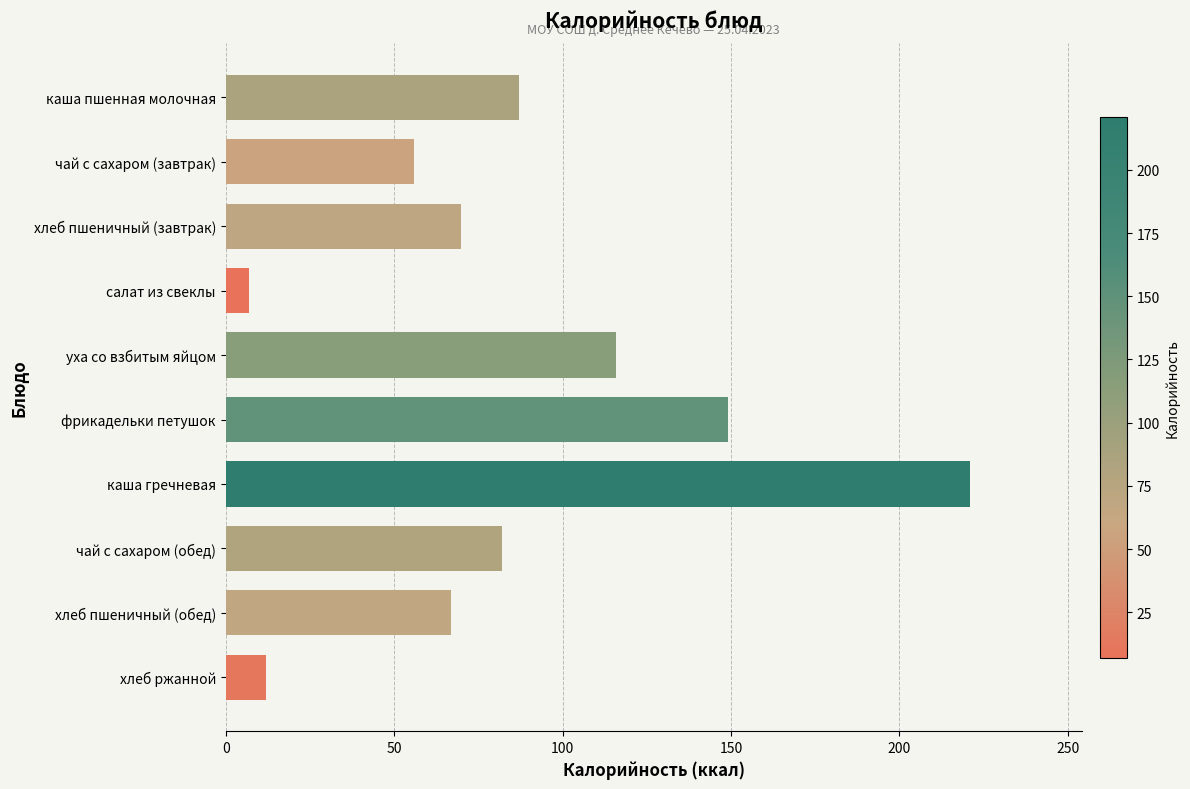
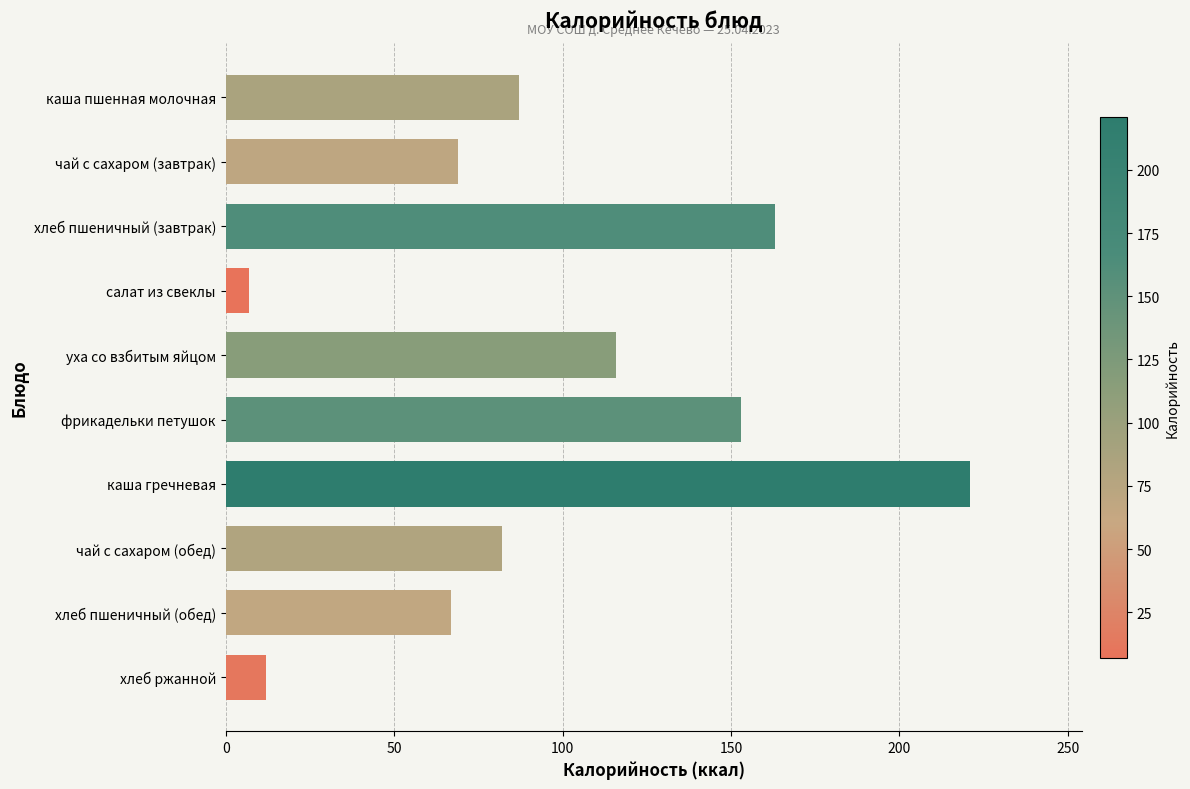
чай с сахаром (завтрак): 56 -> 69
хлеб пшеничный (завтрак): 70 -> 163
фрикадельки петушок: 149 -> 153
